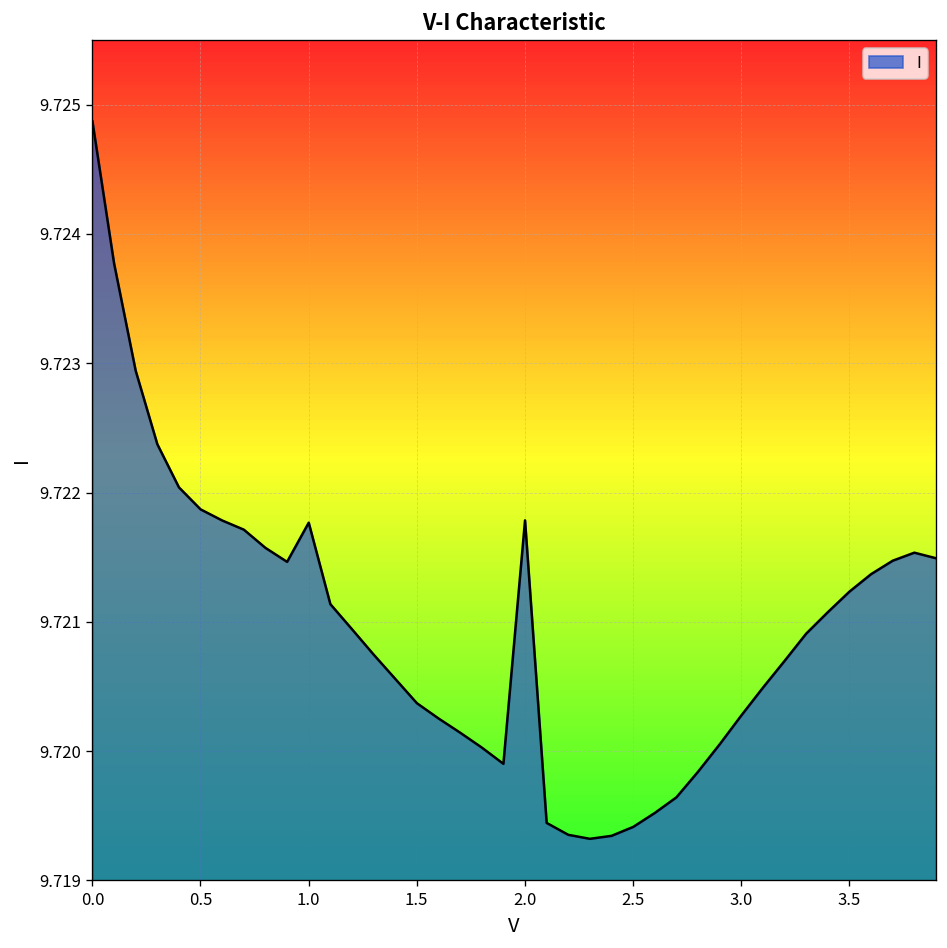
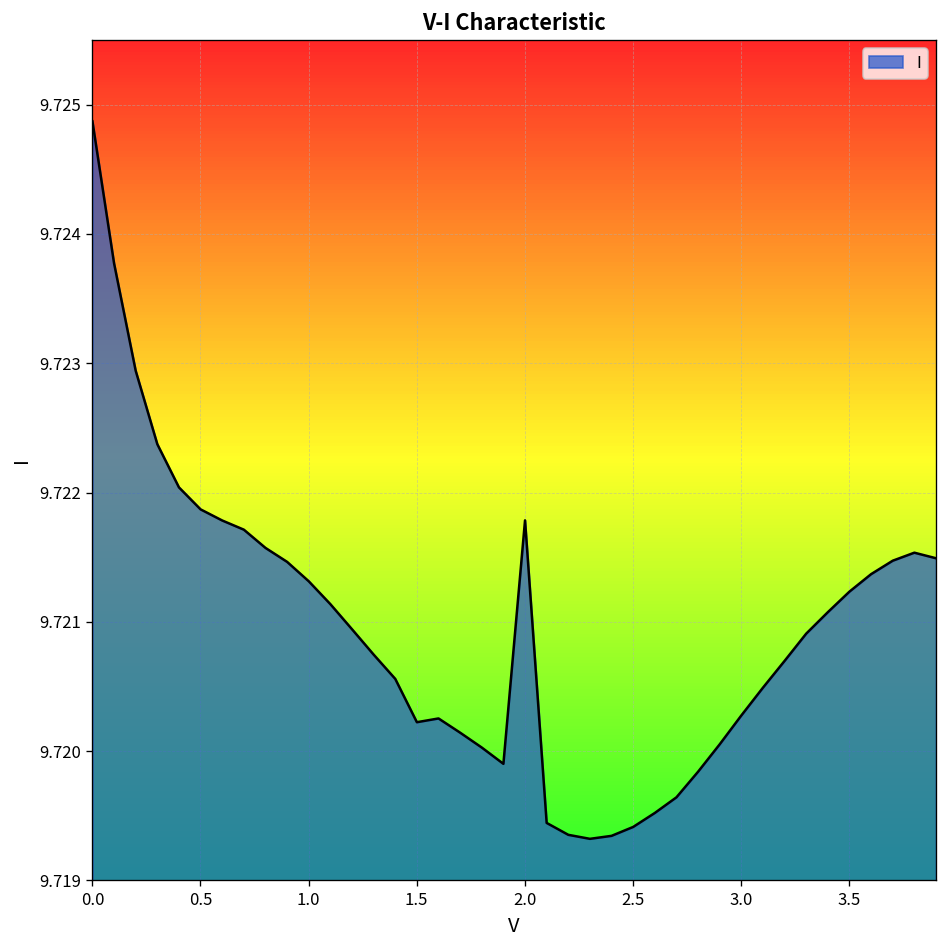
1.0: 9.72177 -> 9.72131
1.5: 9.72037 -> 9.72022
